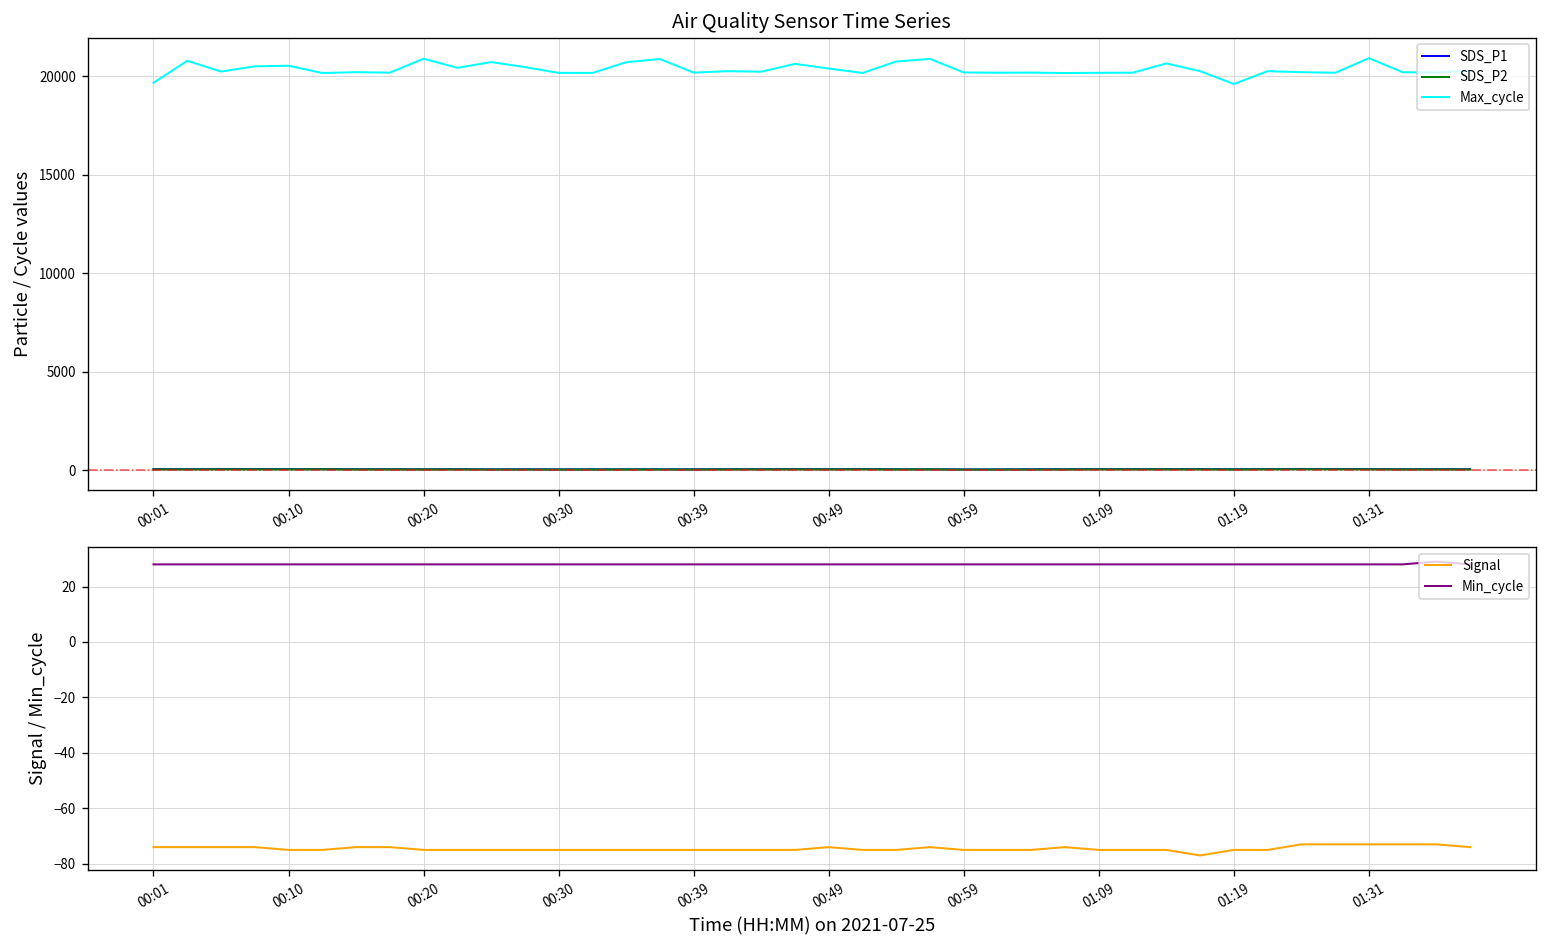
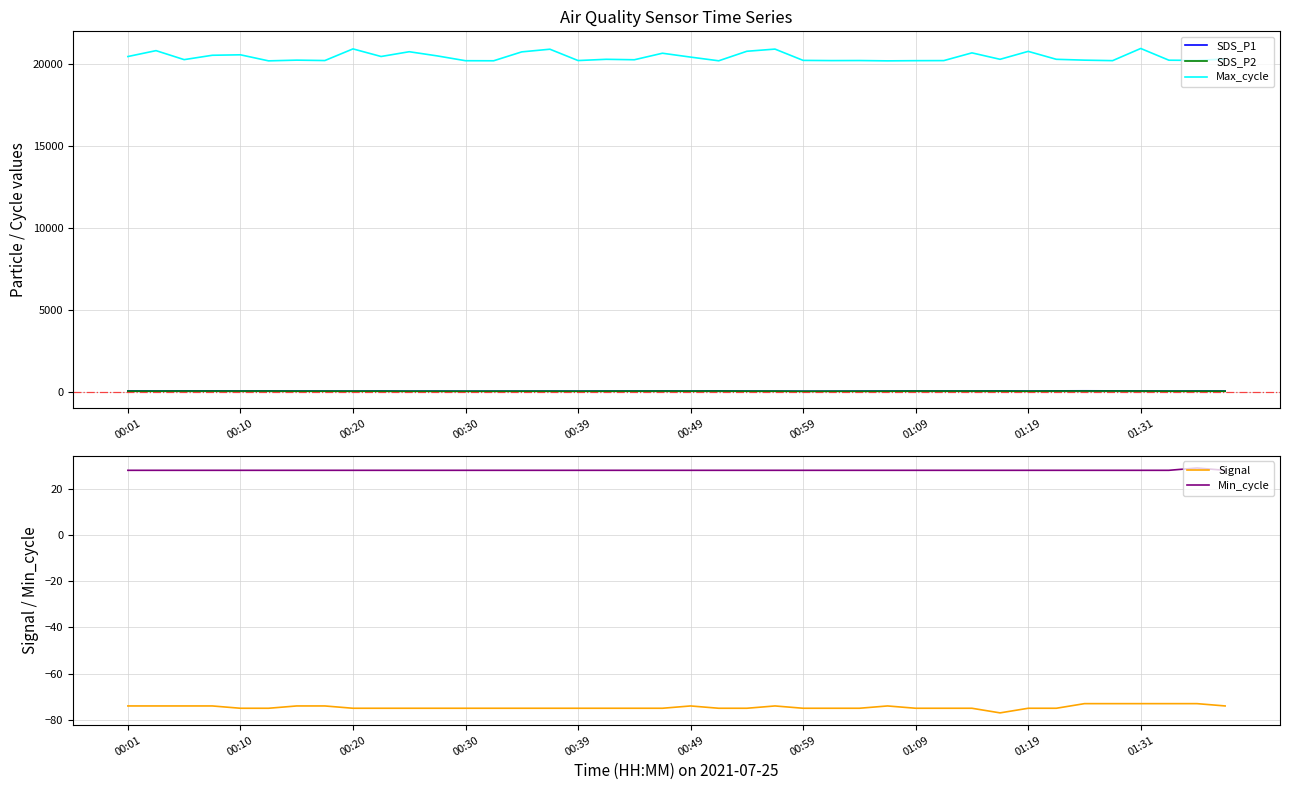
Air Quality Sensor Time Series, Max_cycle, 00:01: 19700 -> 20400
Air Quality Sensor Time Series, Max_cycle, 01:19: 19600 -> 20800
